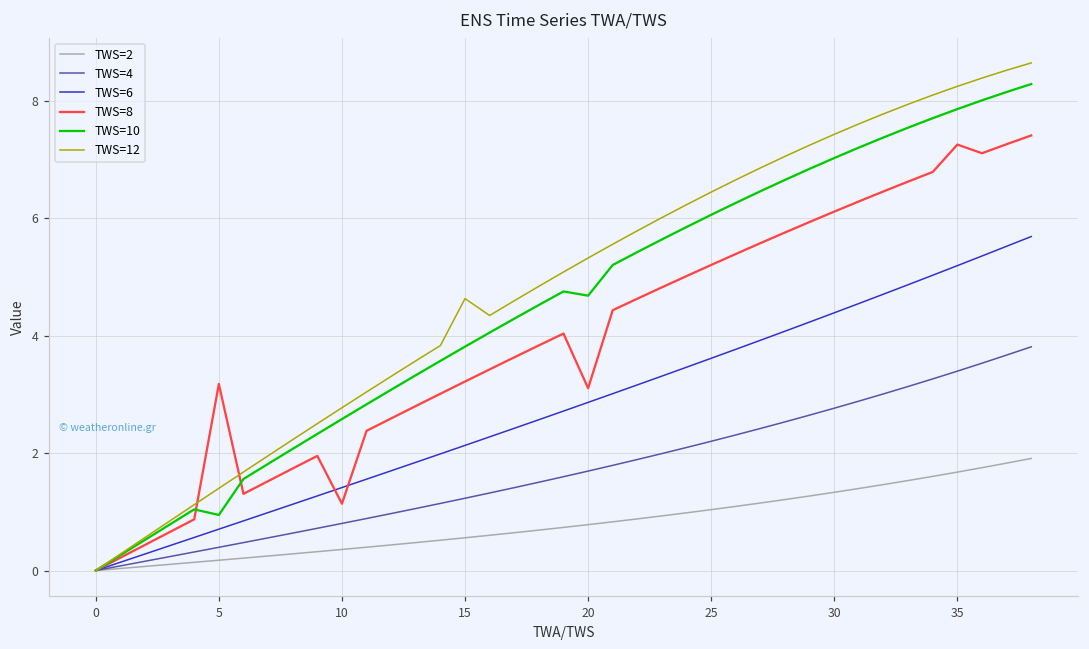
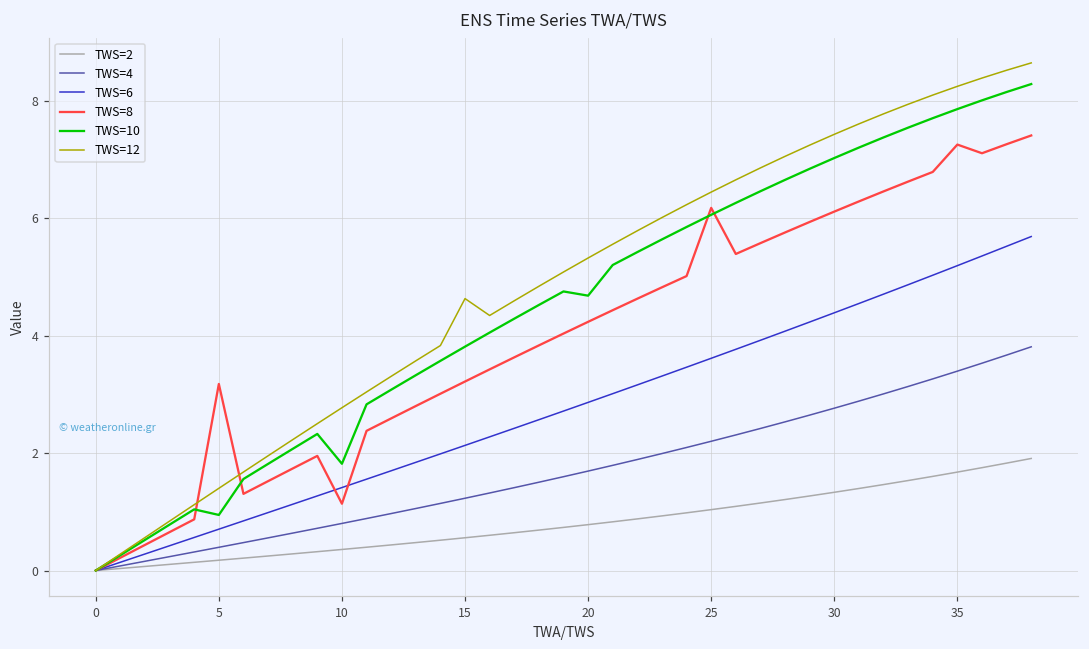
TWS=10, 10: 2.6 -> 1.8
TWS=8, 20: 3.1 -> 4.2
TWS=8, 25: 5.2 -> 6.2
